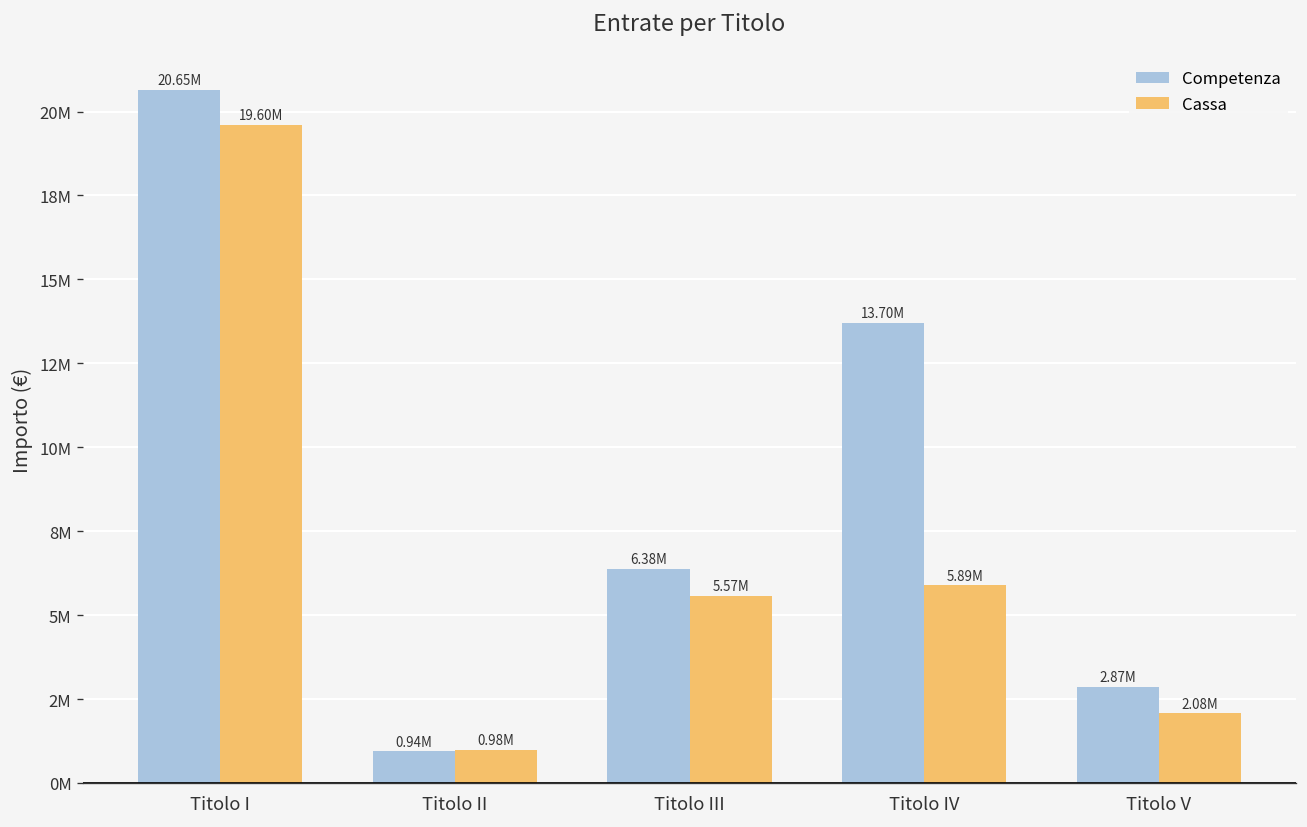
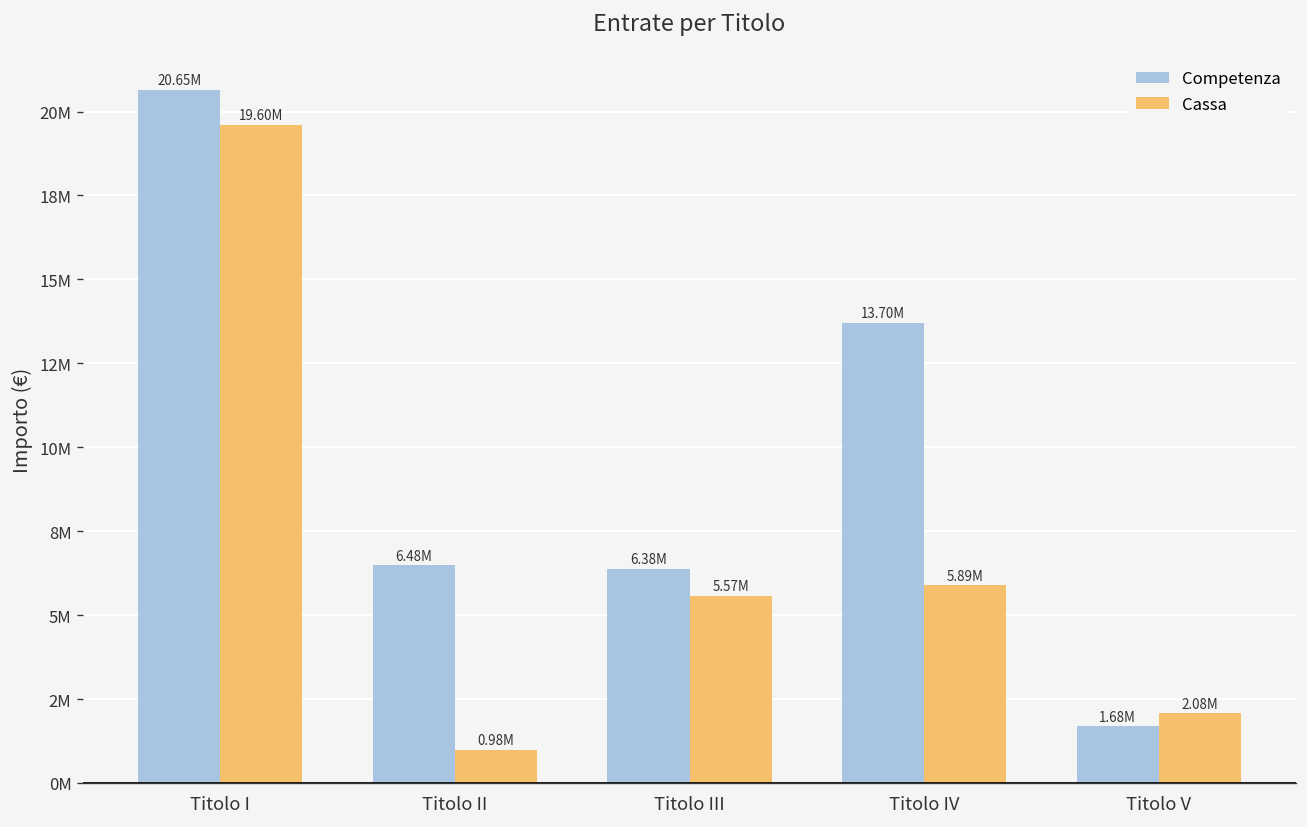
Competenza, Titolo II: 0.94M -> 6.48M
Competenza, Titolo V: 2.87M -> 1.68M
